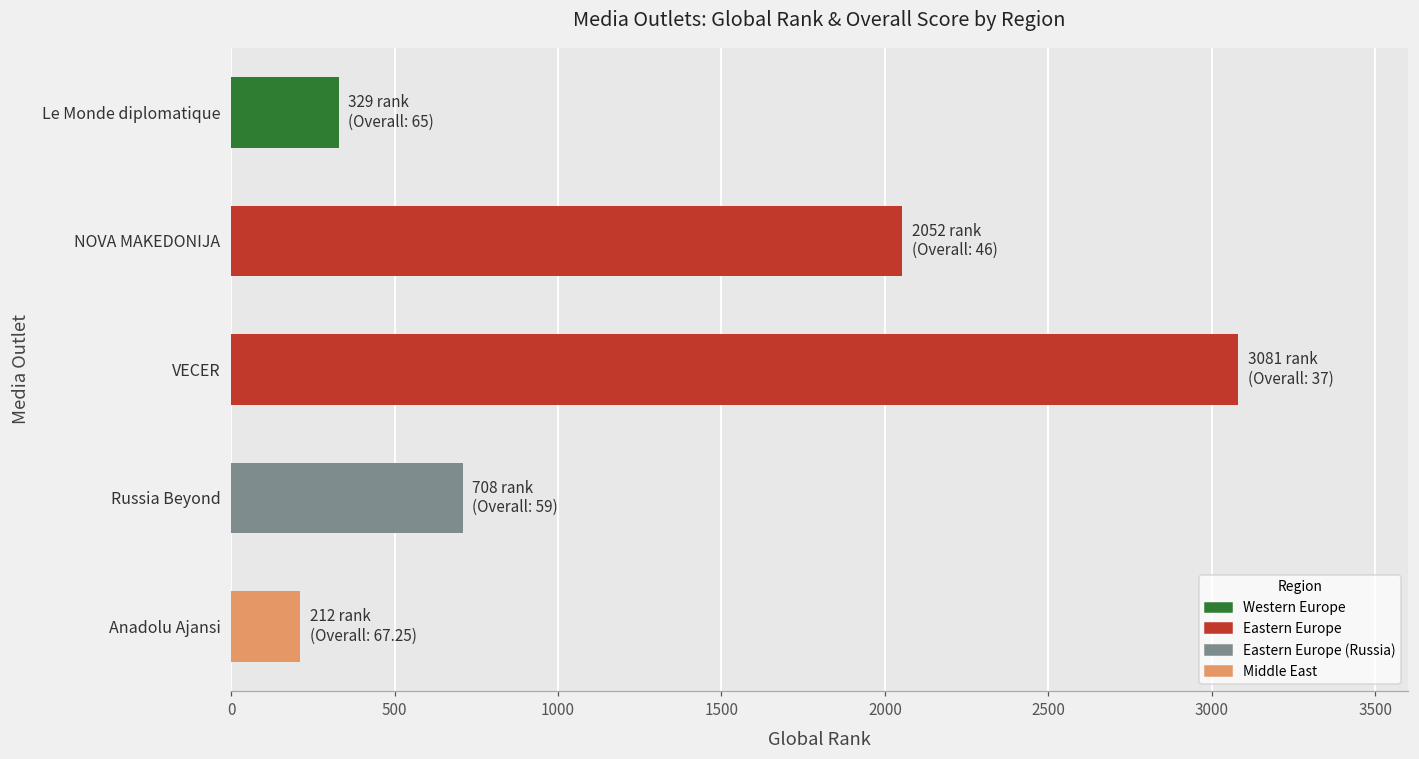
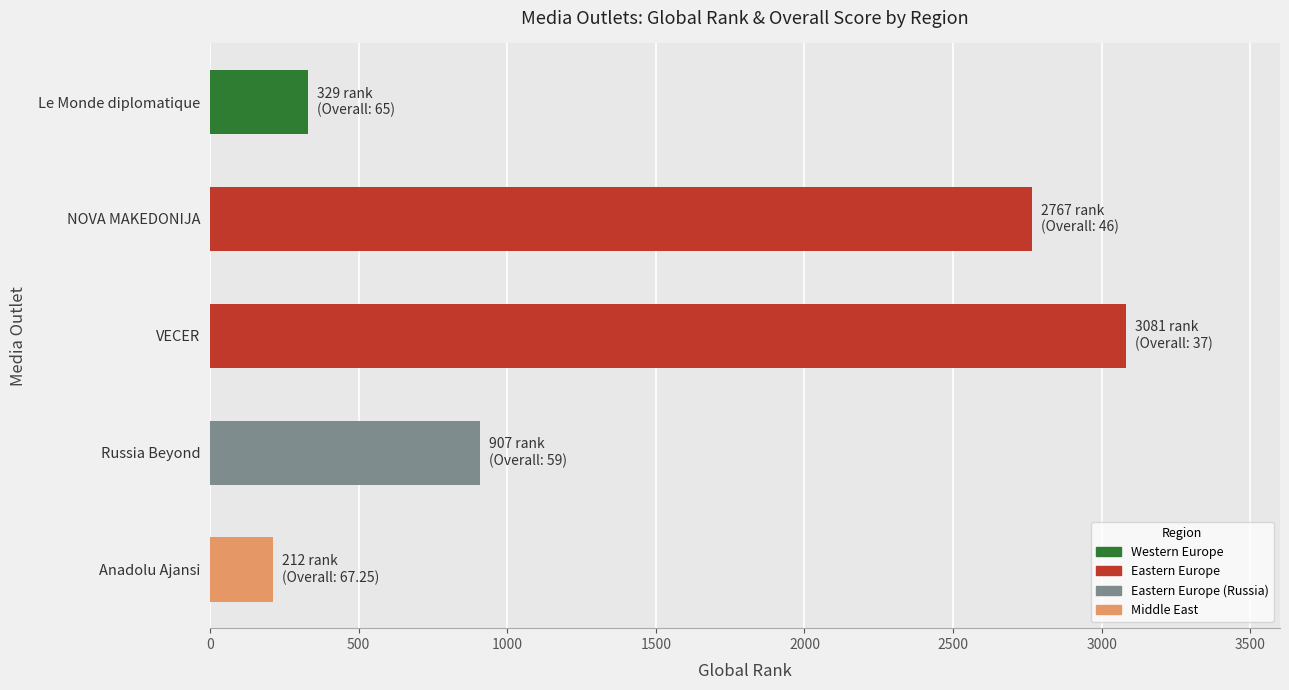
NOVA MAKEDONIJA: 2052 -> 2767
Russia Beyond: 708 -> 907
